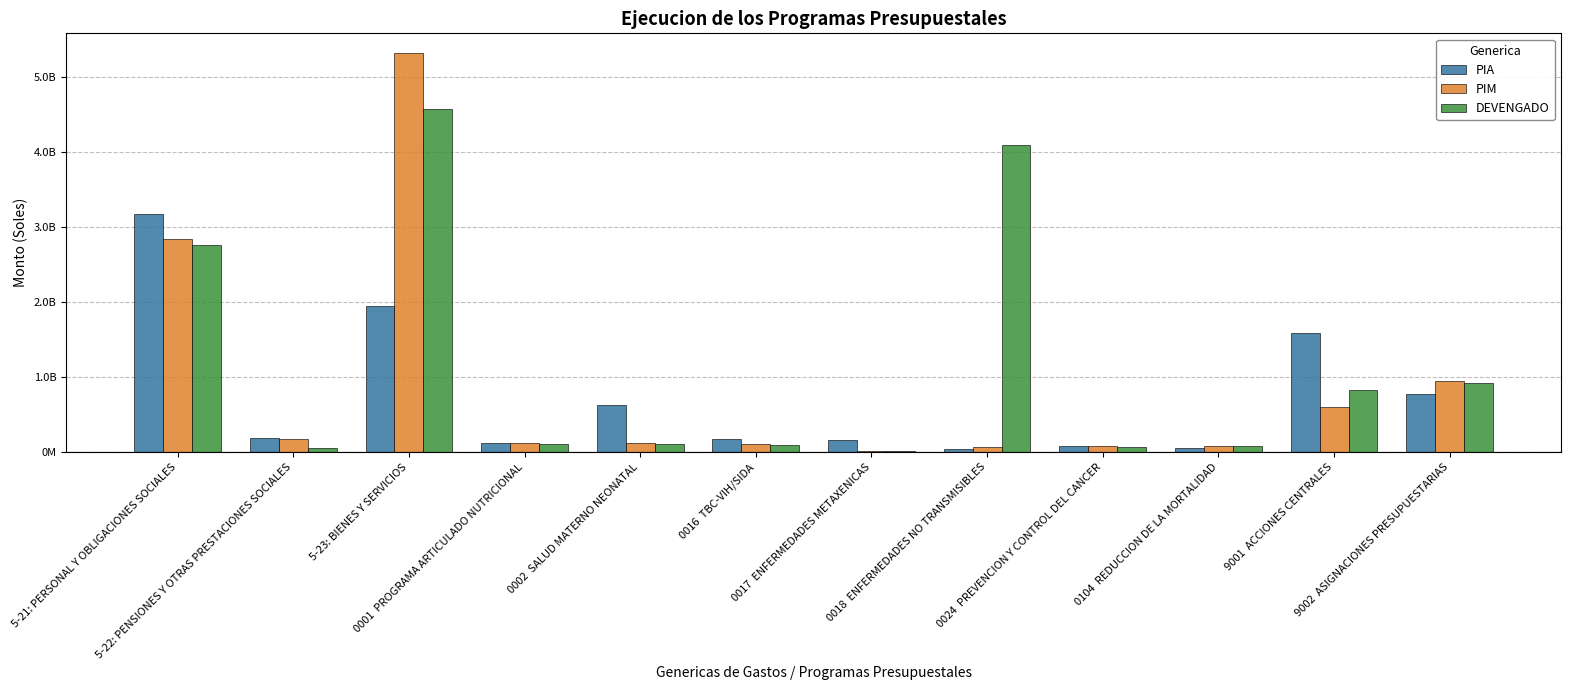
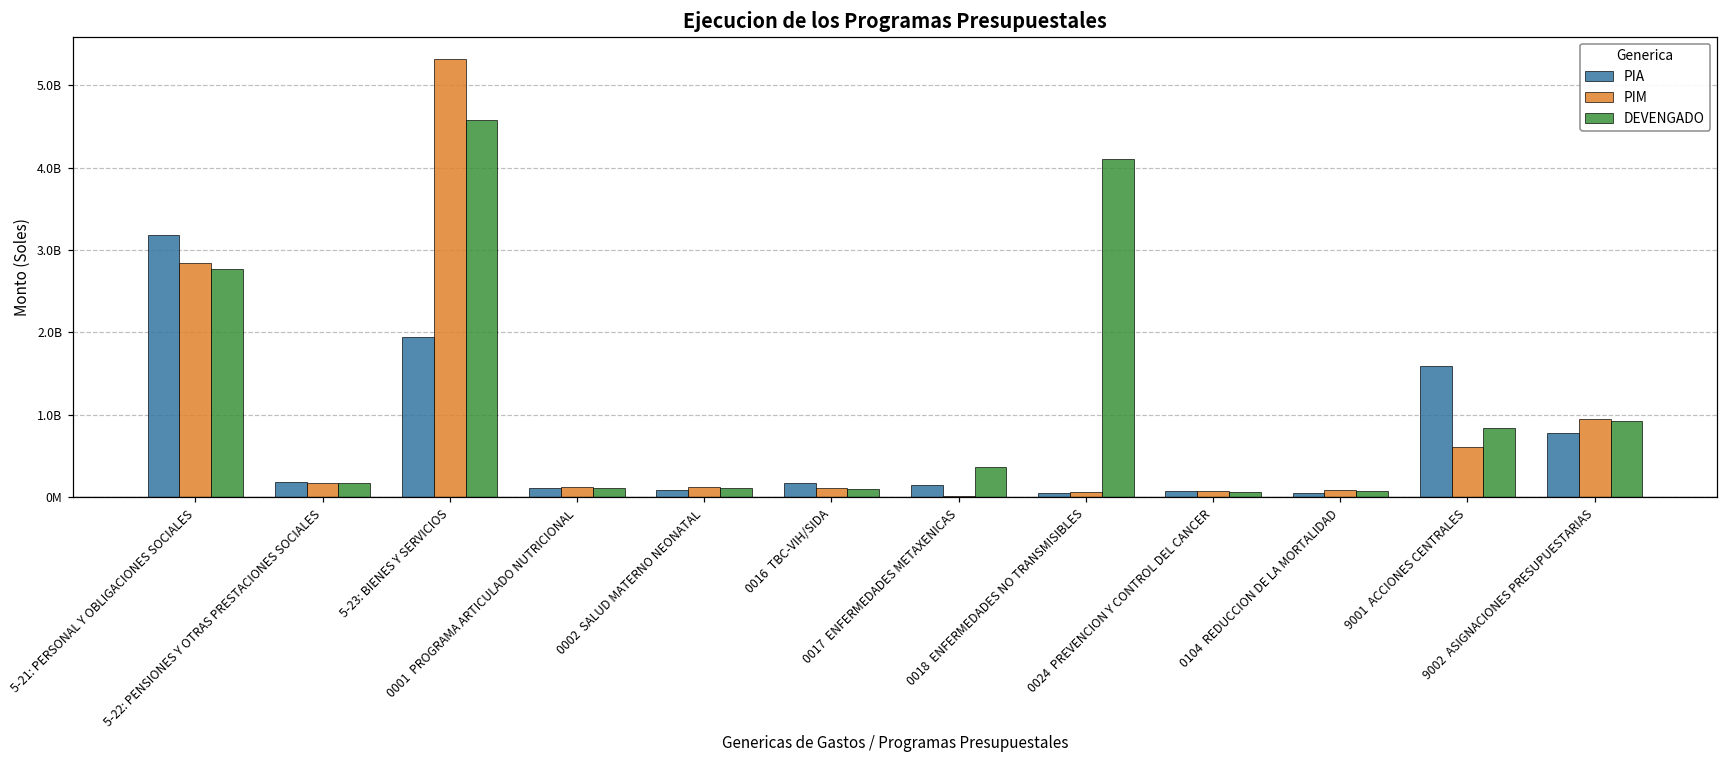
DEVENGADO, 5-22: PENSIONES Y OTRAS PRESTACIONES SOCIALES: 100000000 -> 200000000
PIA, 0002 SALUD MATERNO NEONATAL: 600000000 -> 100000000
DEVENGADO, 0017 ENFERMEDADES METAXENICAS: 0 -> 400000000
